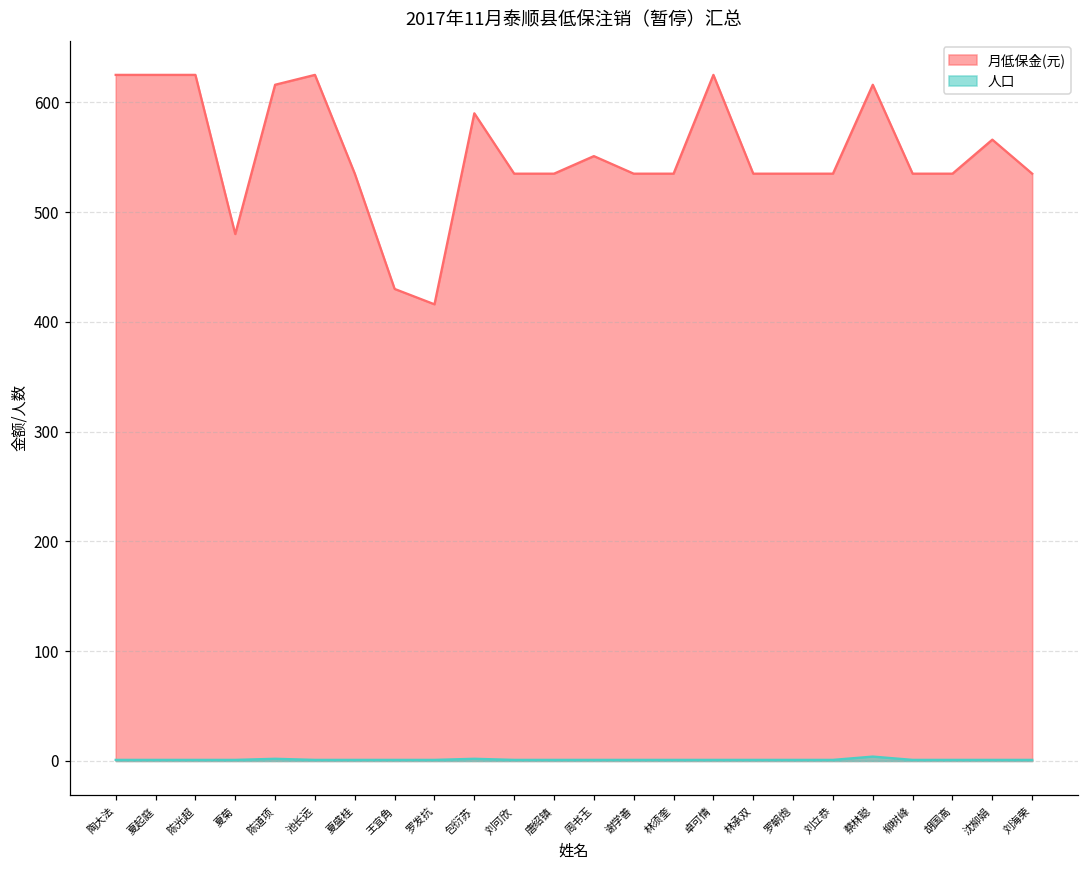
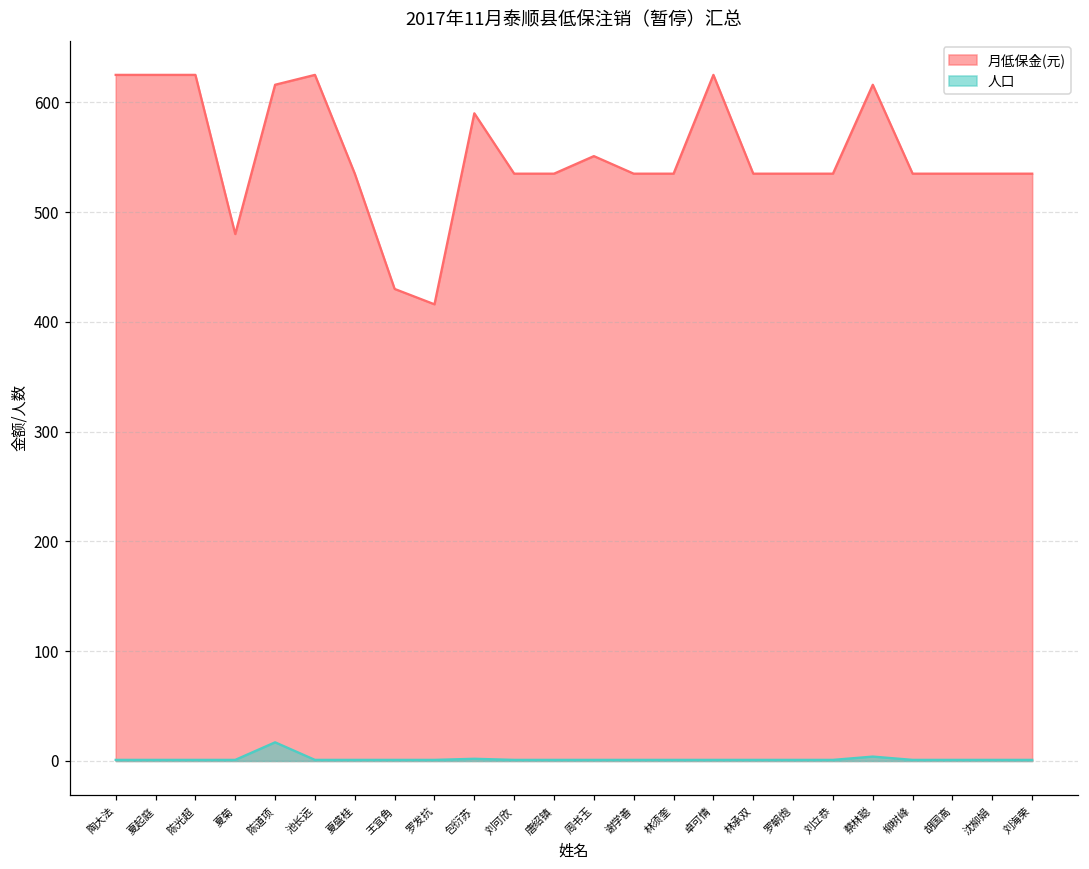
人口, 陈道项: 0 -> 20
月低保金(元), 沈柳娟: 570 -> 540
